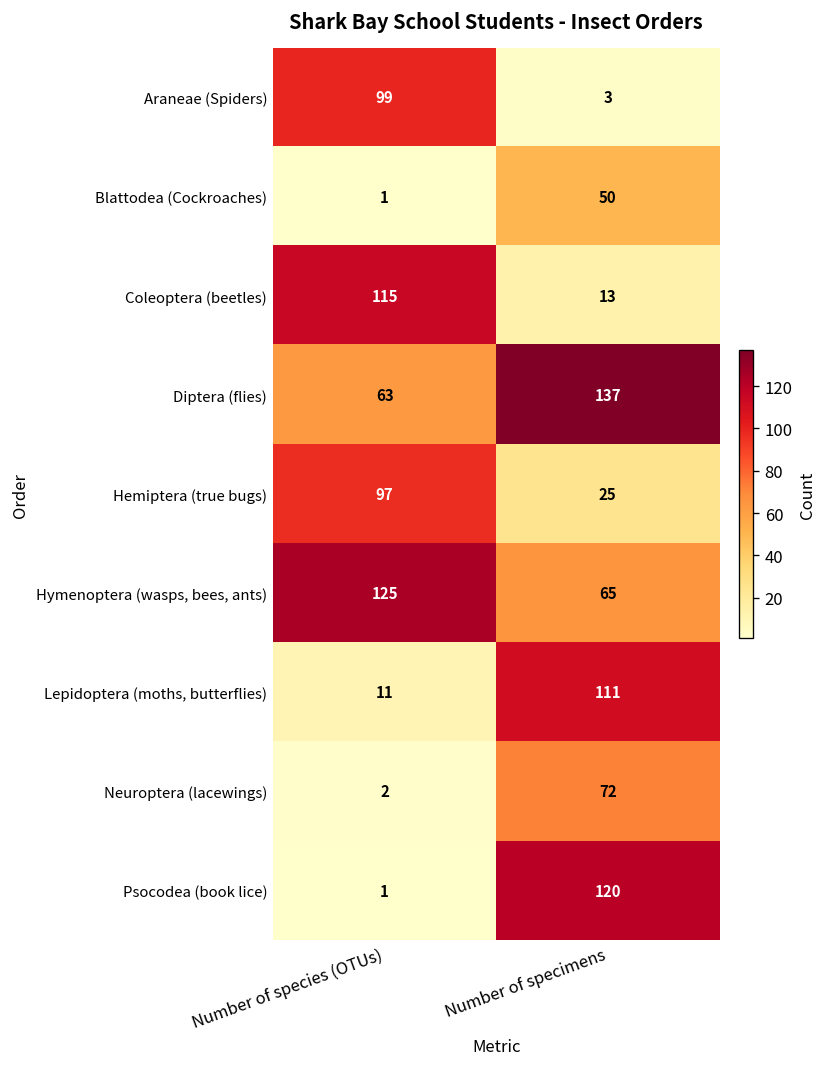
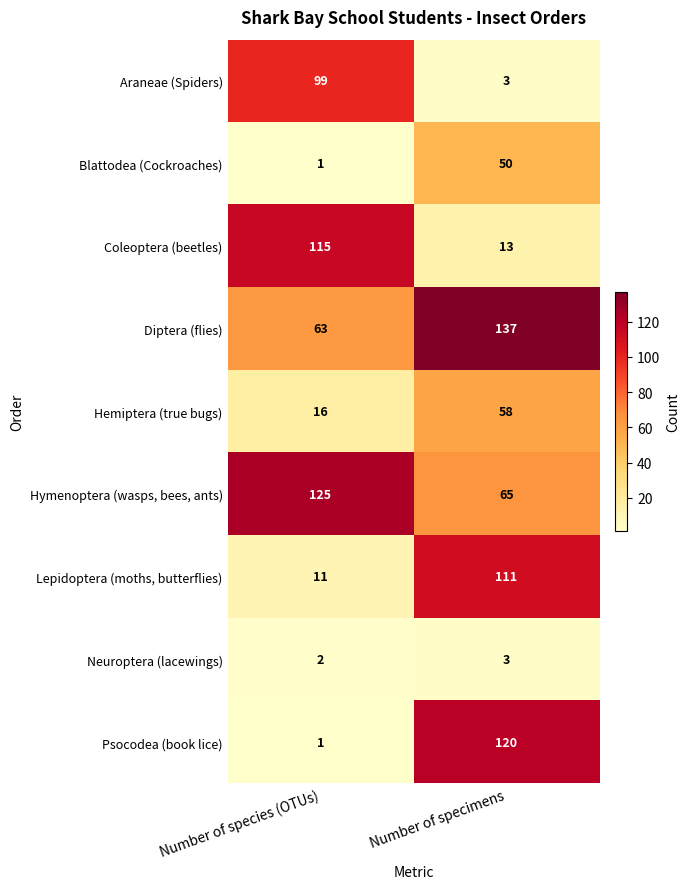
Hemiptera (true bugs), Number of species (OTUs): 97 -> 16
Hemiptera (true bugs), Number of specimens: 25 -> 58
Neuroptera (lacewings), Number of specimens: 72 -> 3
